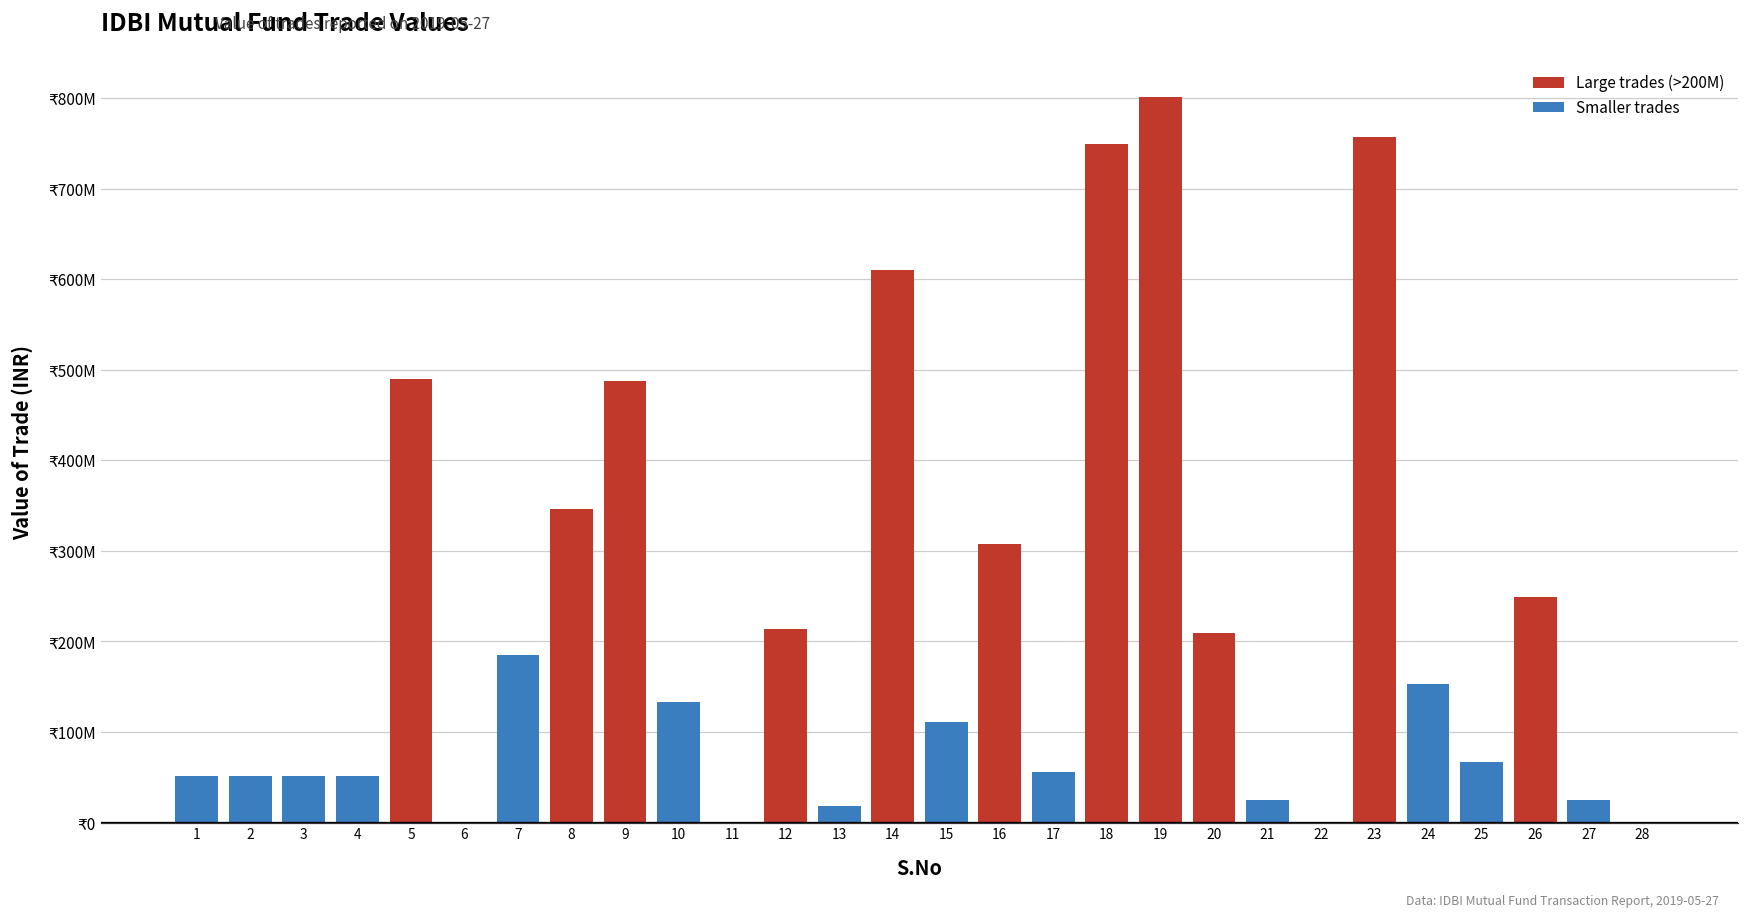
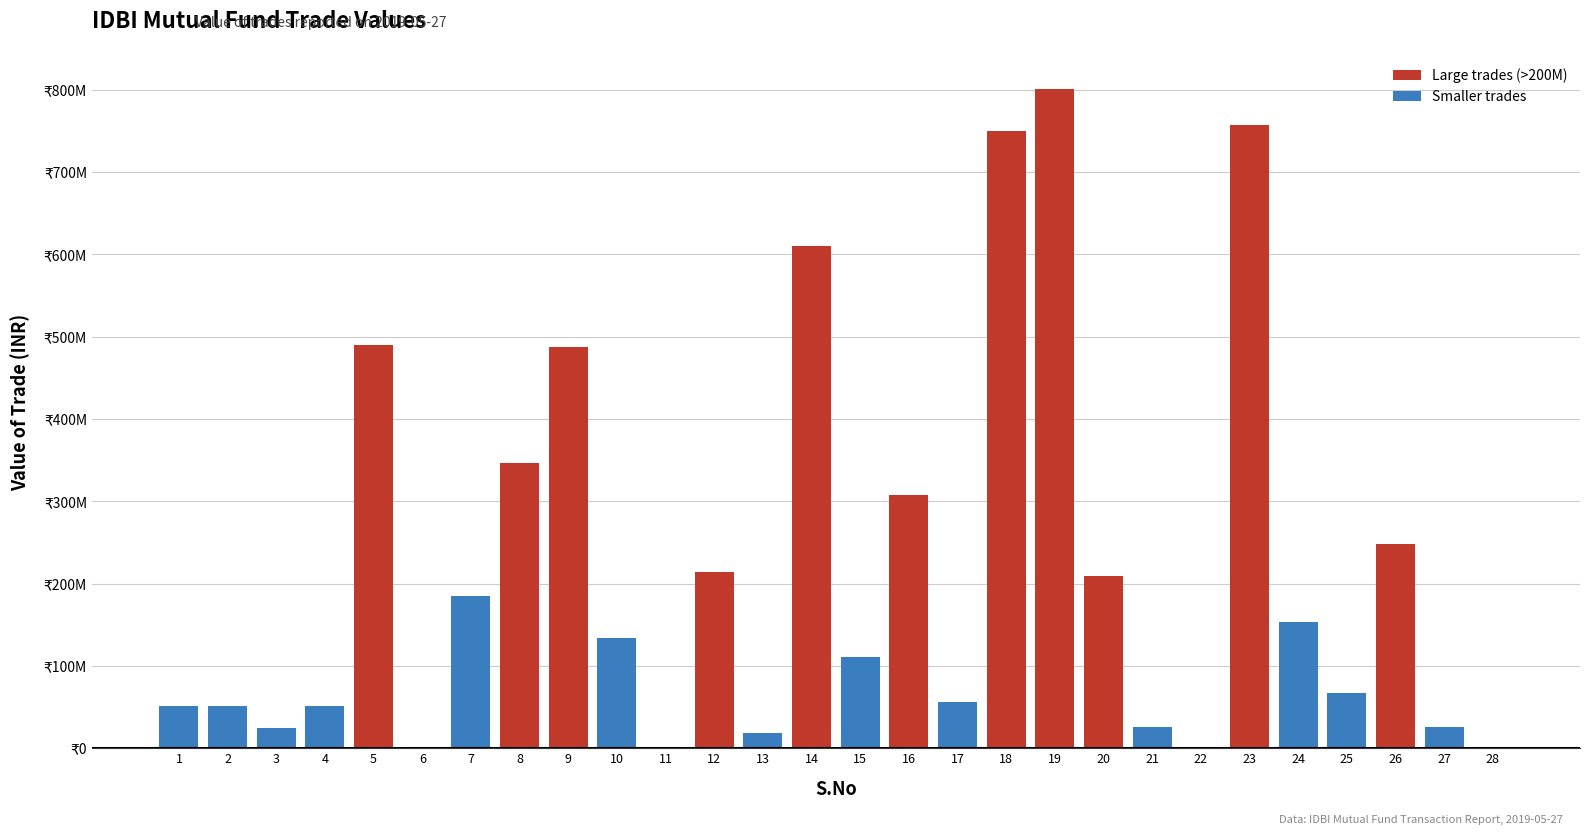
3: ₹50000000 -> ₹20000000
